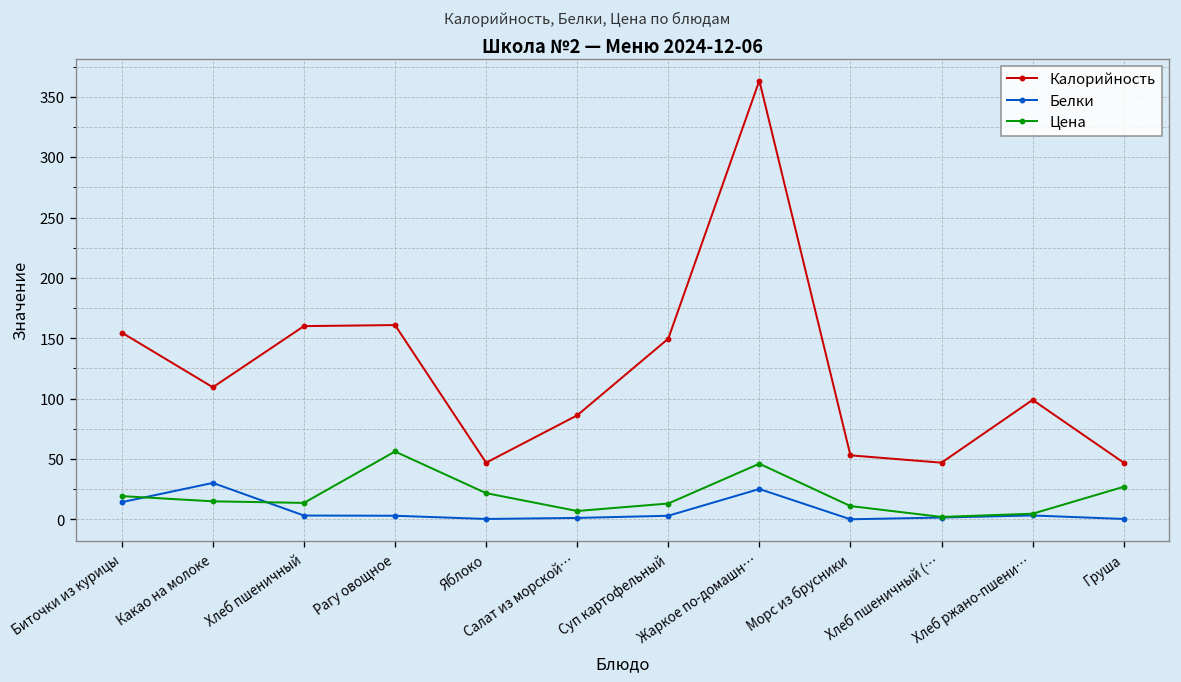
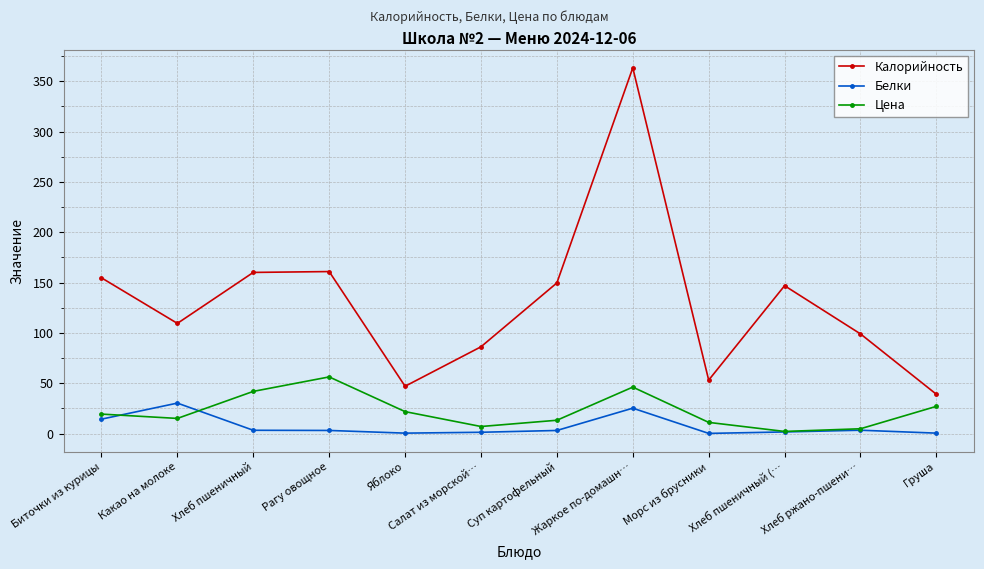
Цена, Хлеб пшеничный: 14 -> 42
Калорийность, Хлеб пшеничный (…: 47 -> 147
Калорийность, Груша: 47 -> 39
